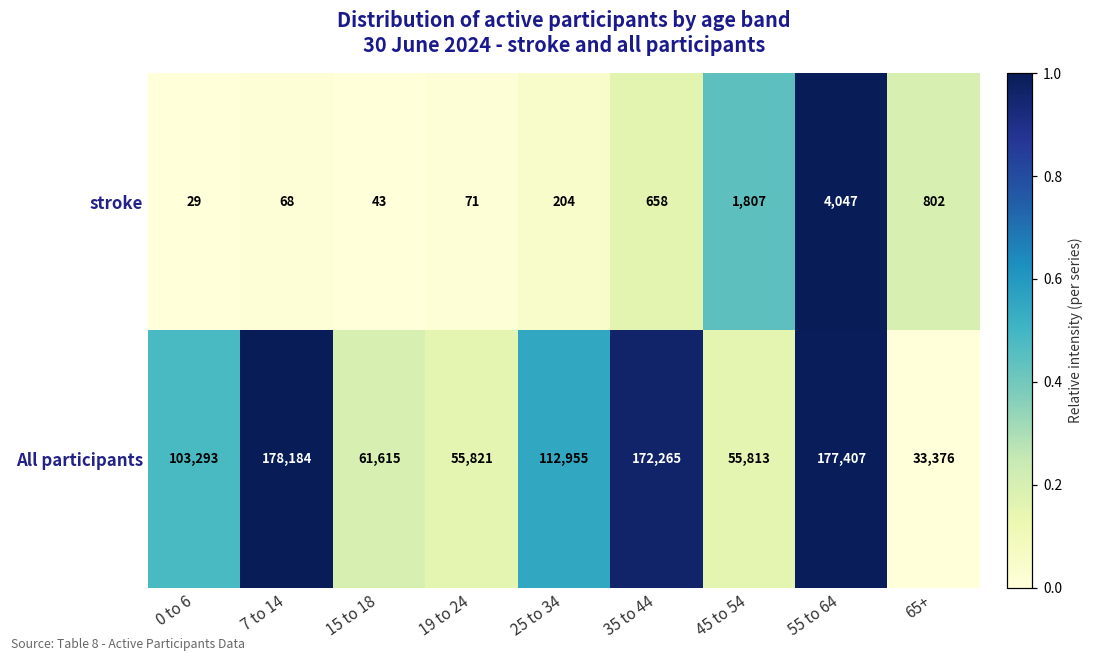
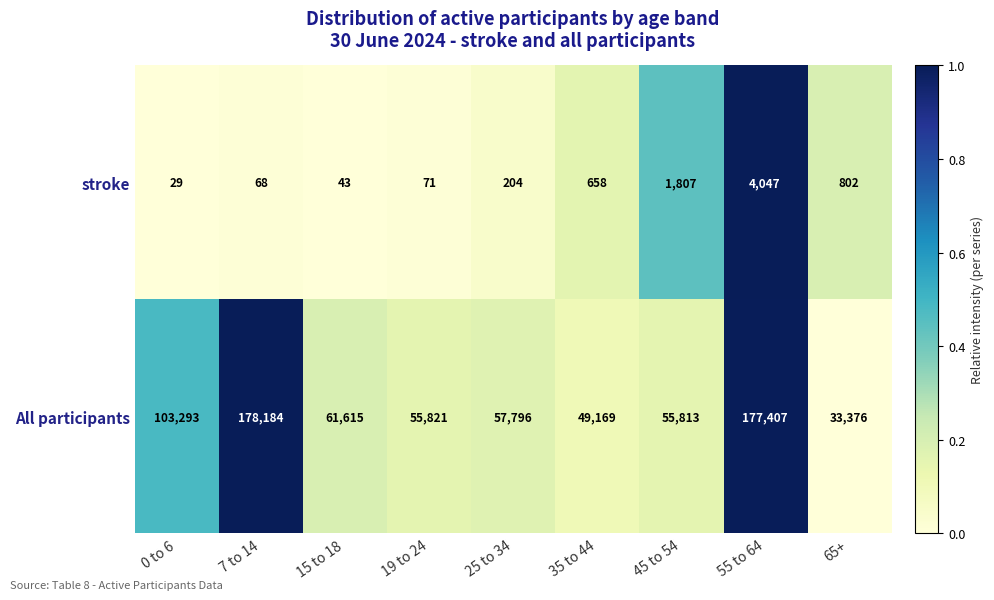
All participants, 25 to 34: 112,955 -> 57,796
All participants, 35 to 44: 172,265 -> 49,169
